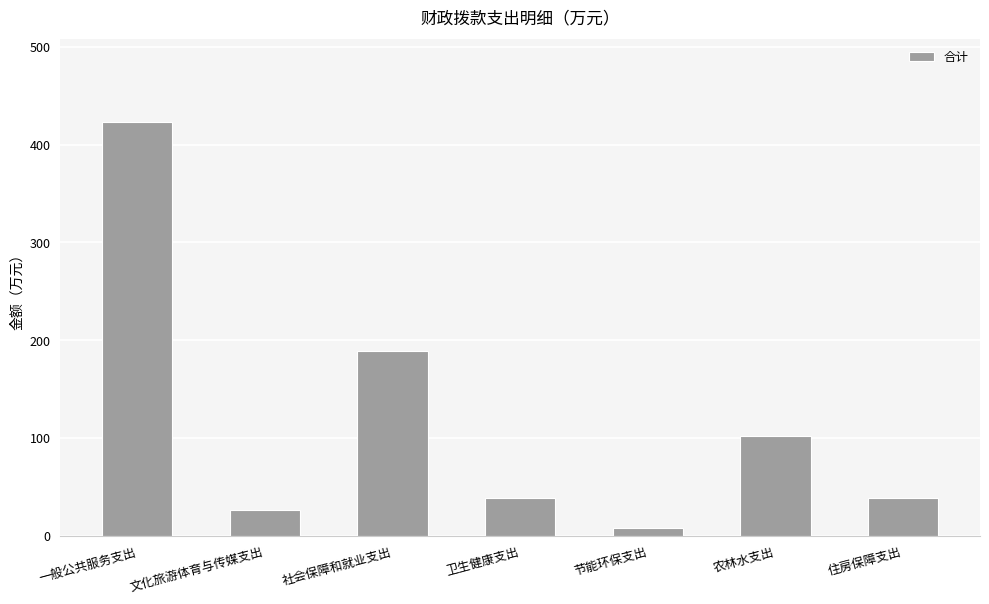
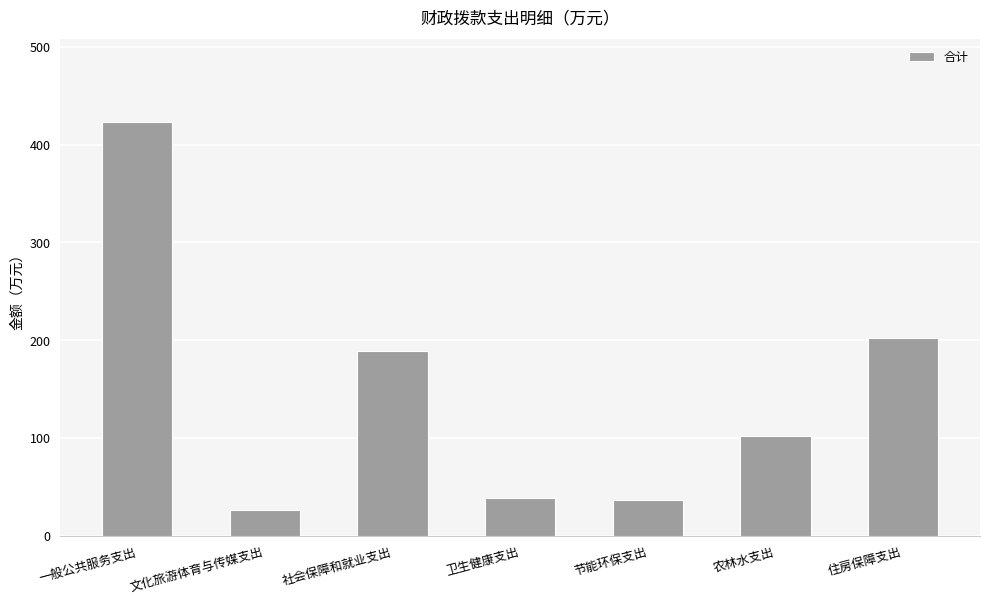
节能环保支出: 10 -> 40
住房保障支出: 40 -> 200
